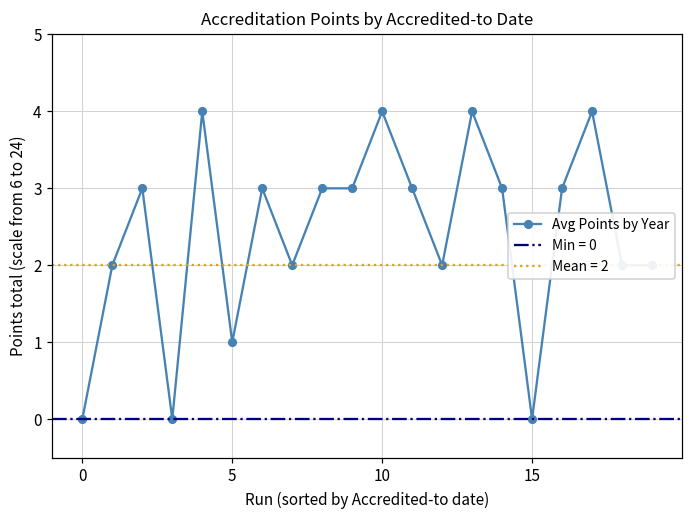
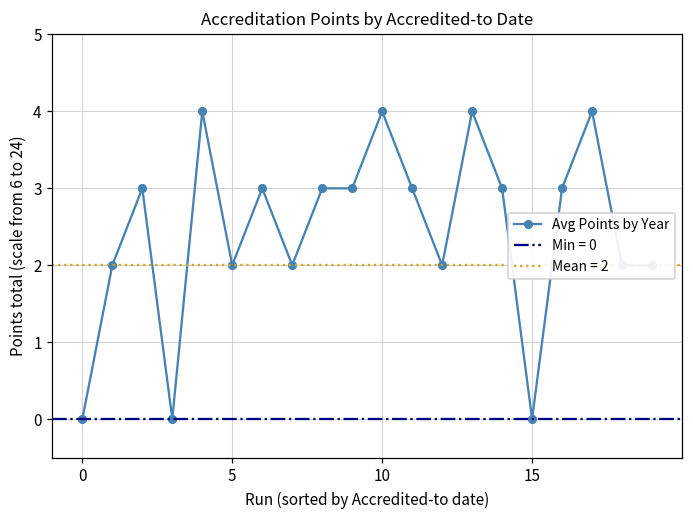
5: 1 -> 2
